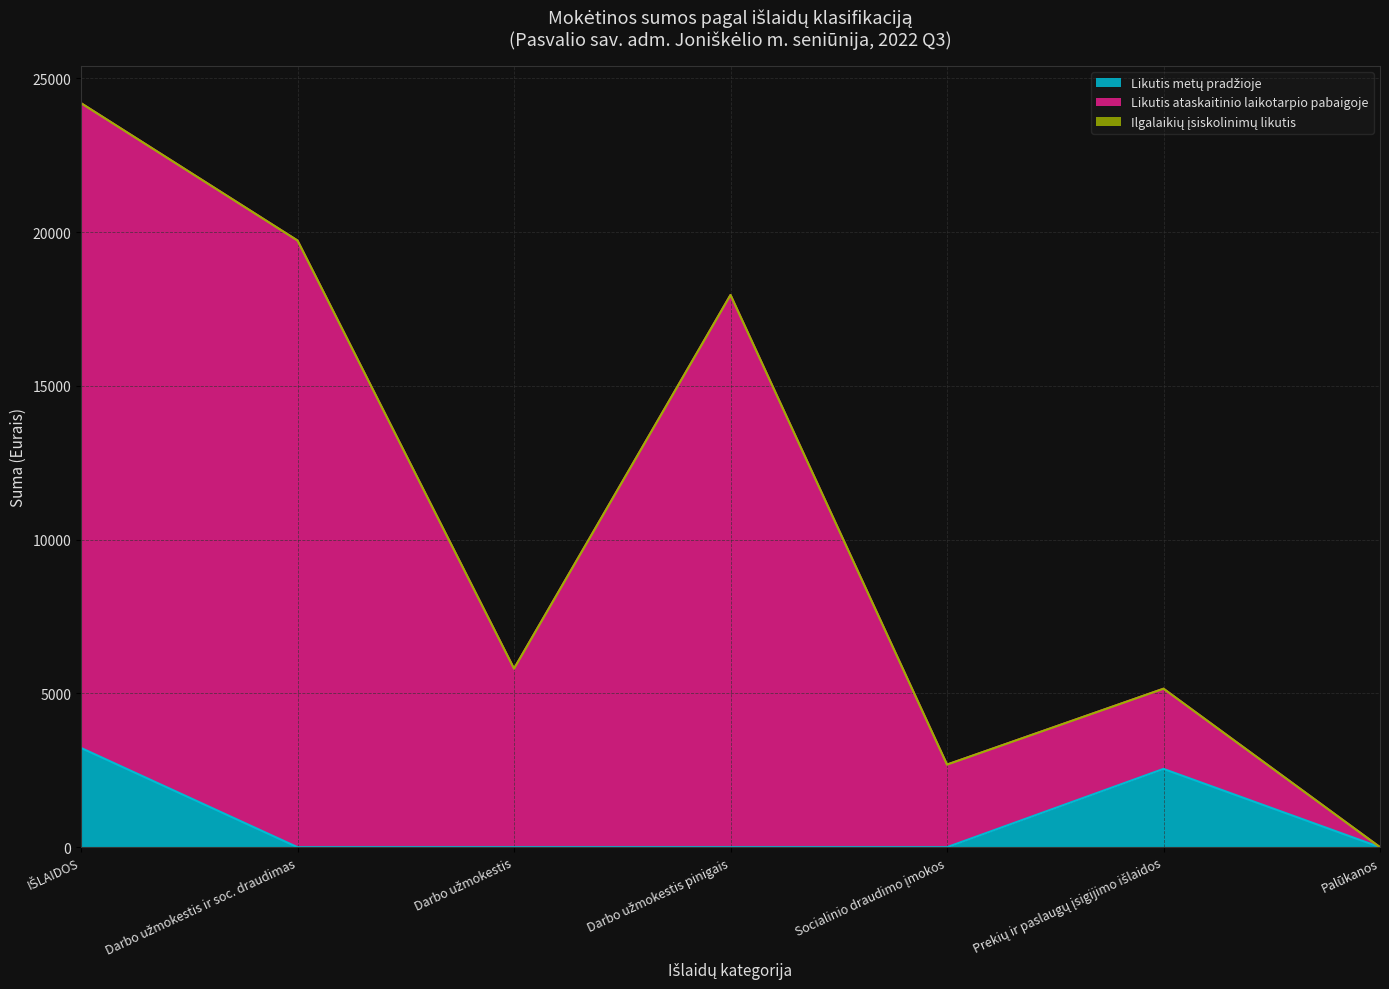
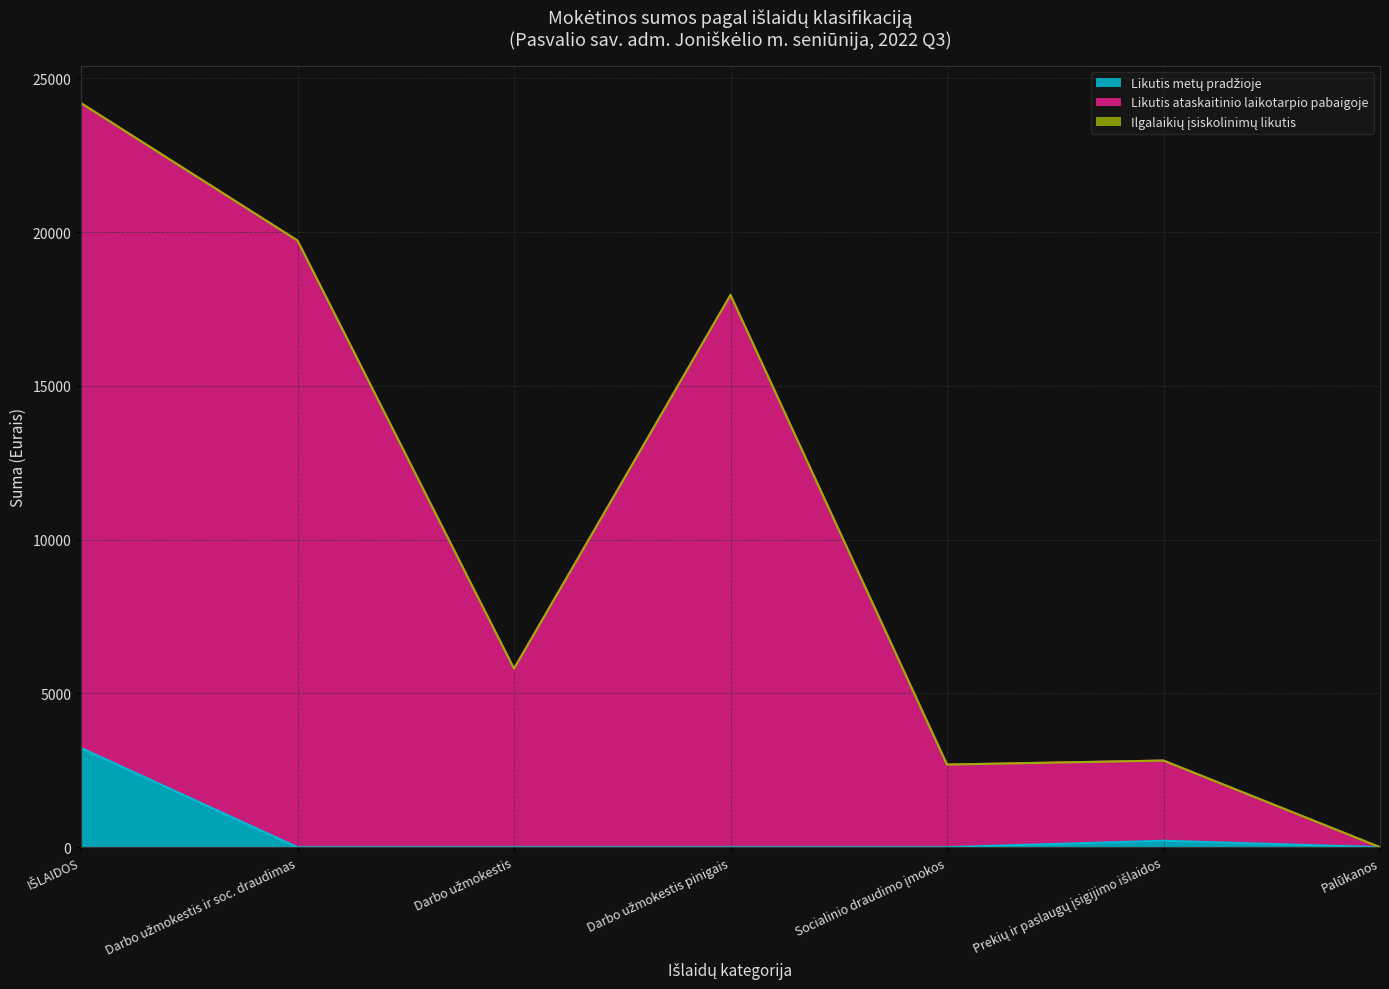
Likutis metų pradžioje, Prekių ir paslaugų įsigijimo išlaidos: 2500 -> 200
